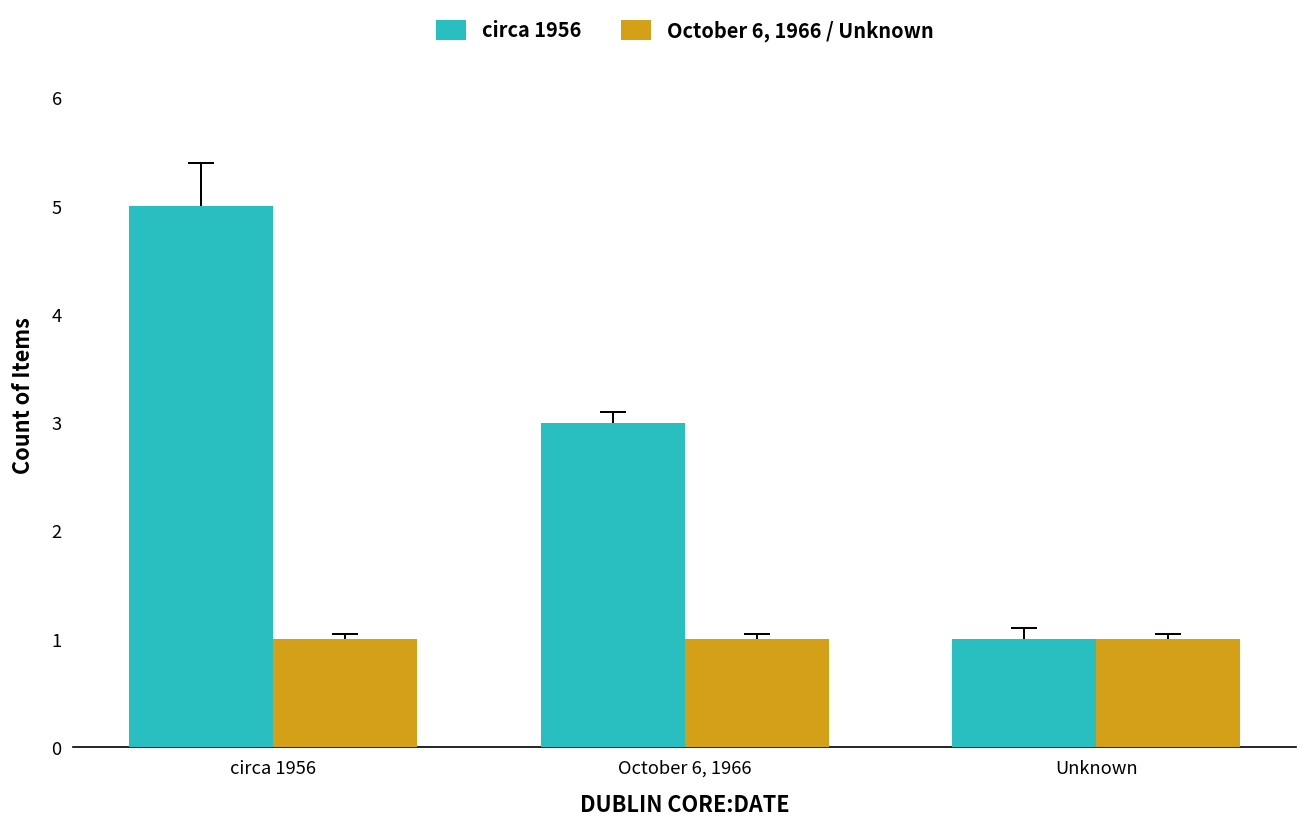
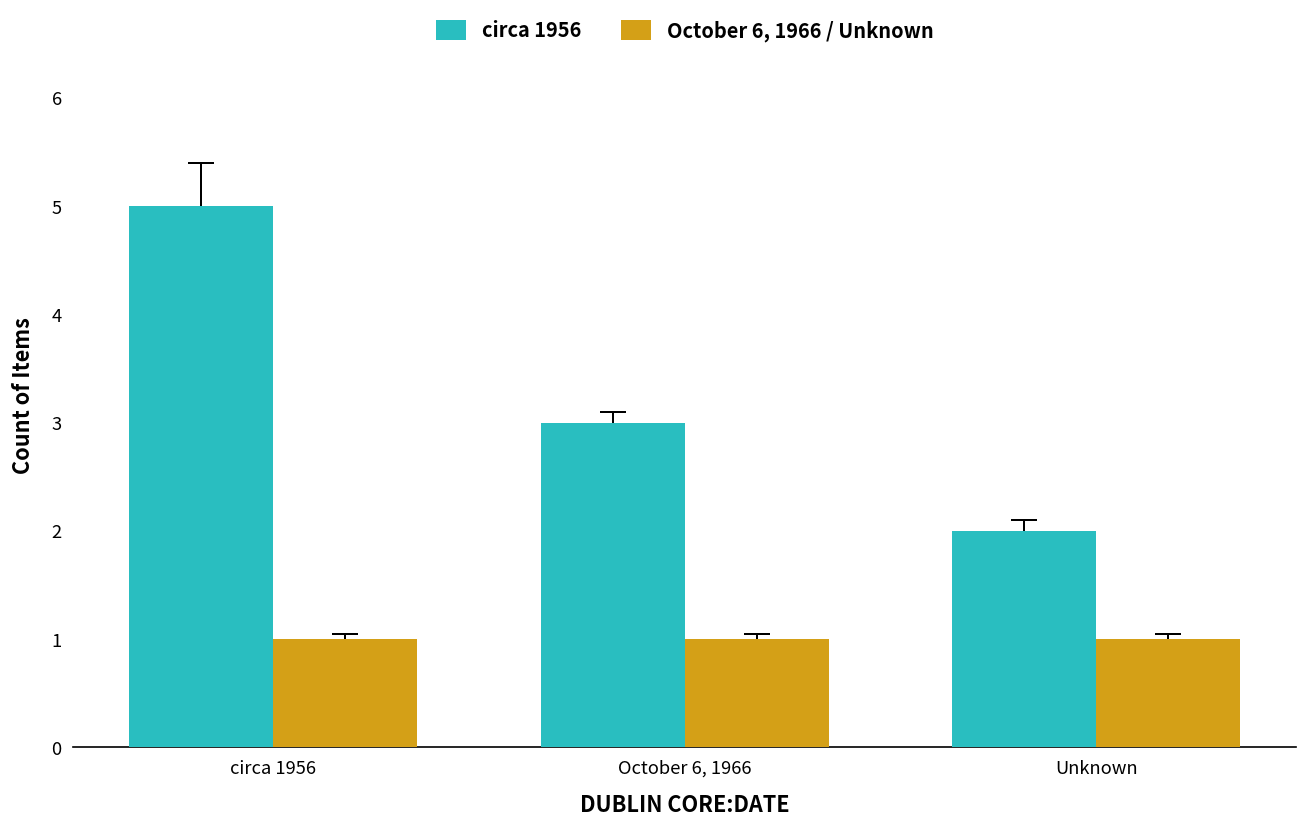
circa 1956, Unknown: 1 -> 2
